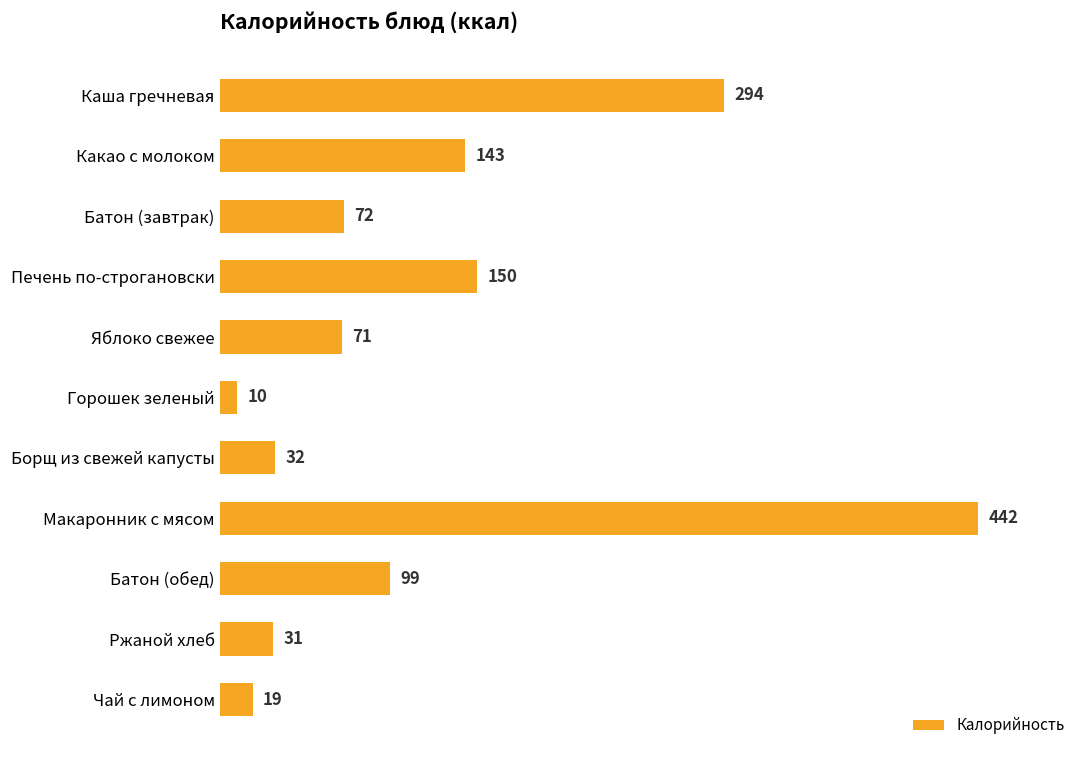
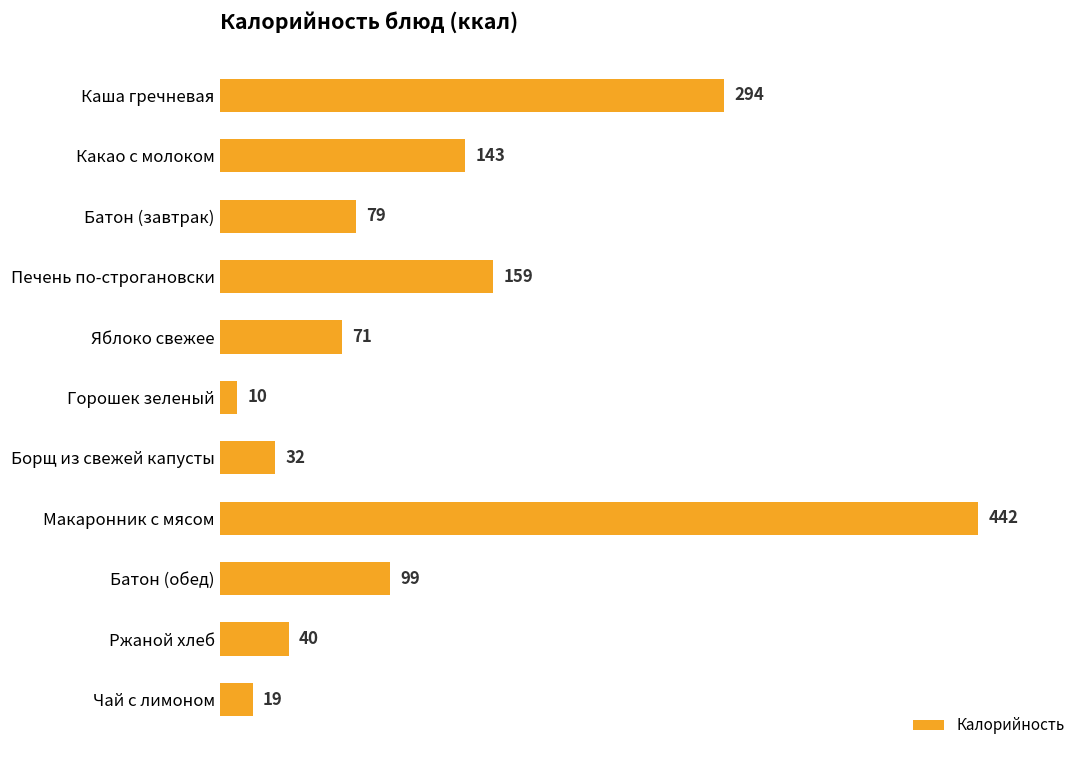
Батон (завтрак): 72 -> 79
Печень по-строгановски: 150 -> 159
Ржаной хлеб: 31 -> 40
